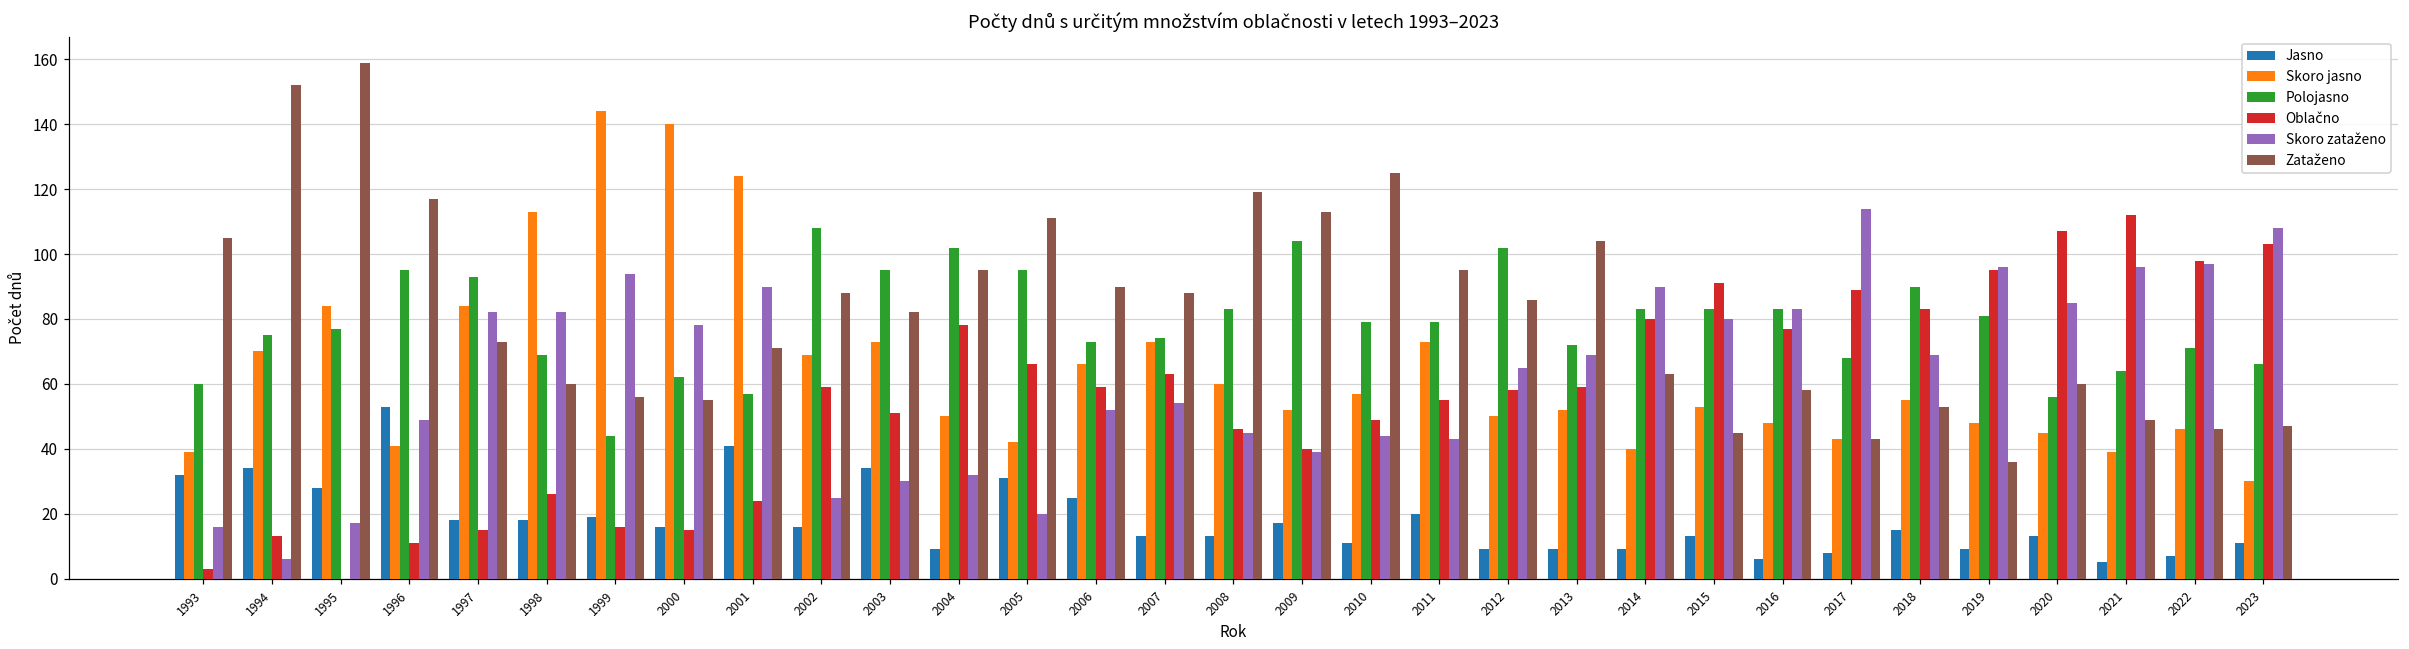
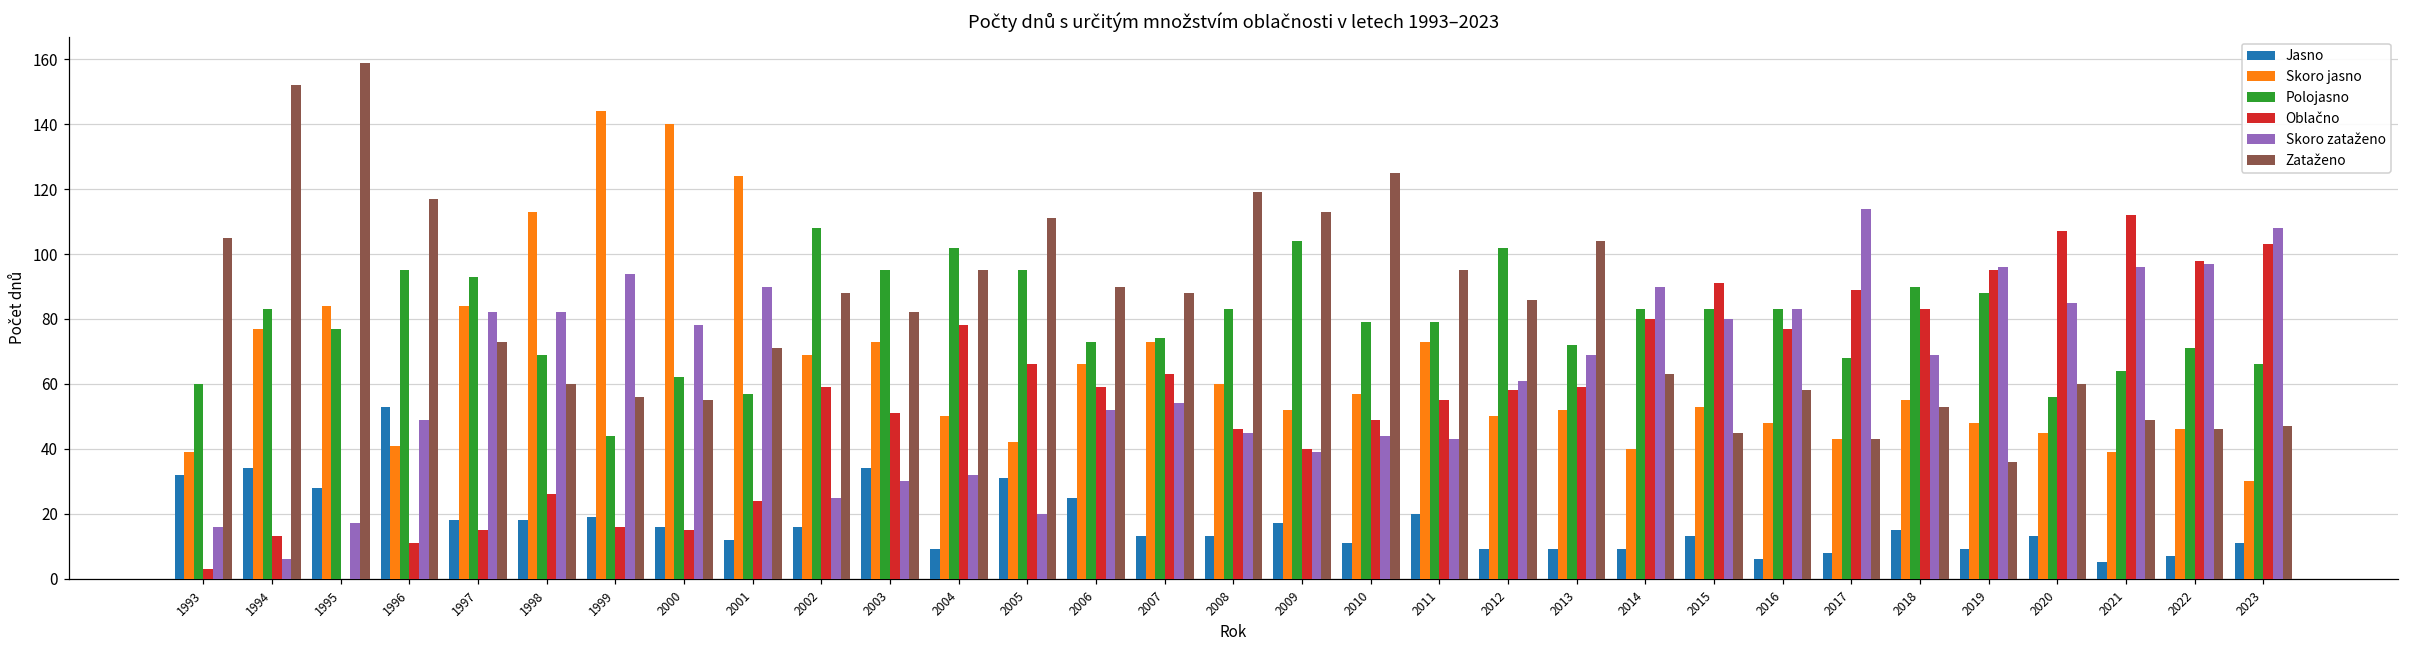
Skoro jasno, 1994: 70 -> 77
Polojasno, 1994: 75 -> 83
Jasno, 2001: 41 -> 12
Skoro zataženo, 2012: 65 -> 61
Polojasno, 2019: 81 -> 88
